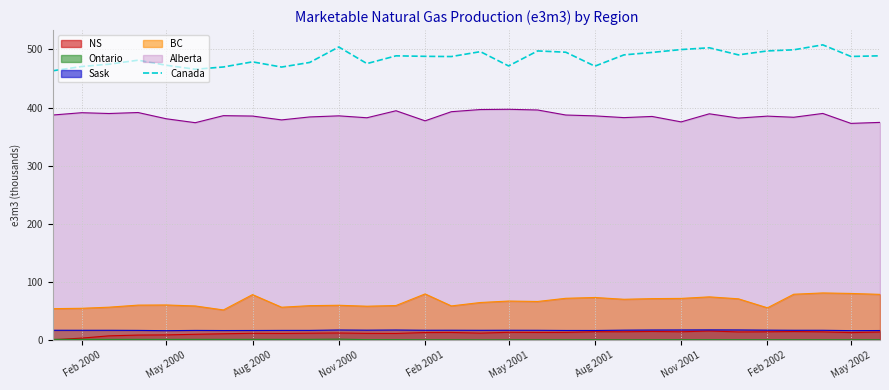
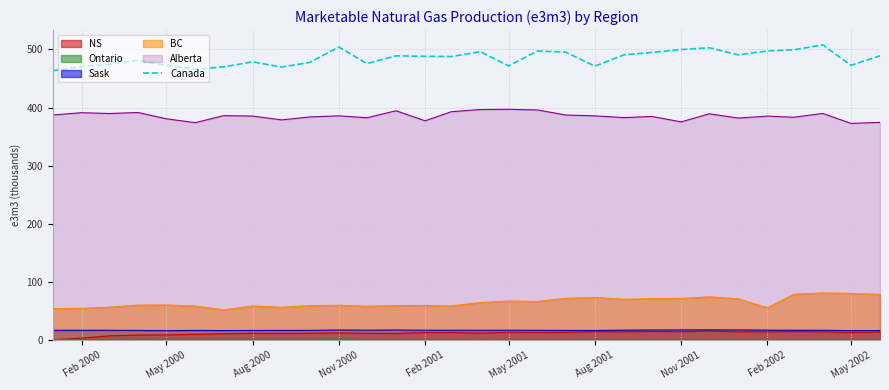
BC, Aug 2000: 80 -> 60
BC, Feb 2001: 80 -> 60
Canada, May 2002: 490 -> 470
